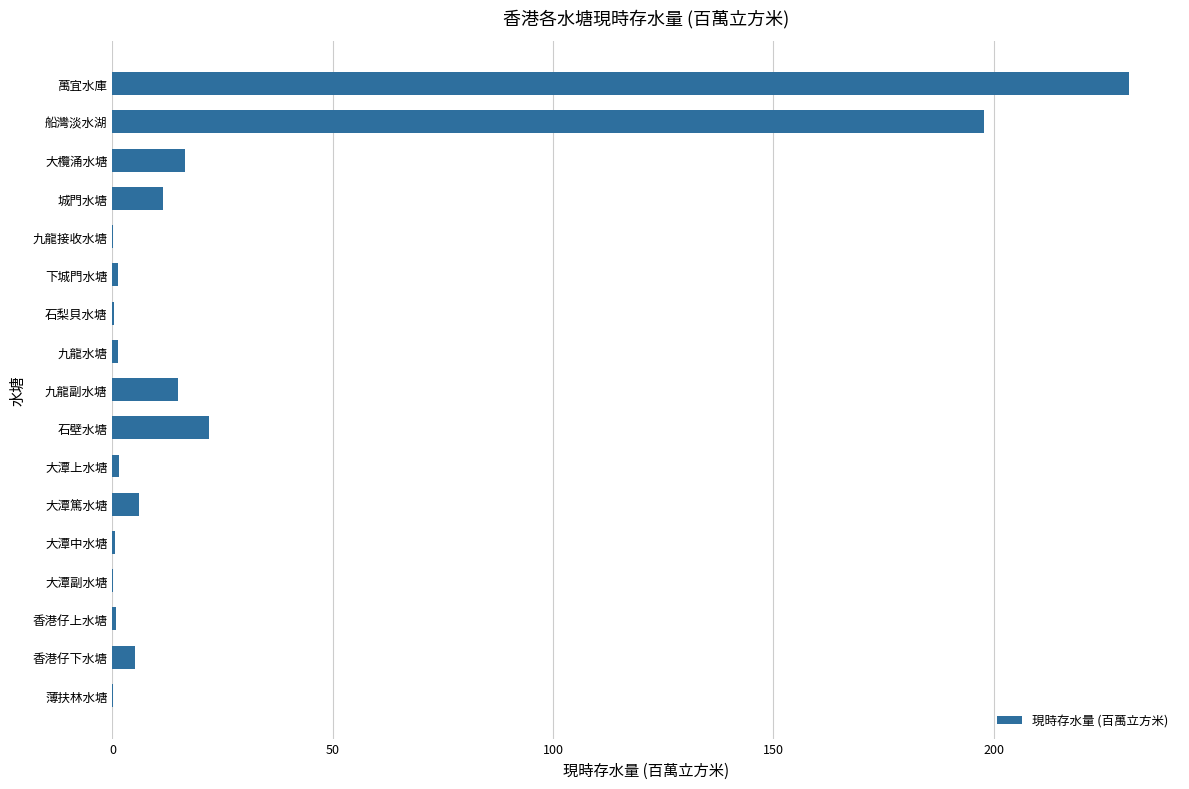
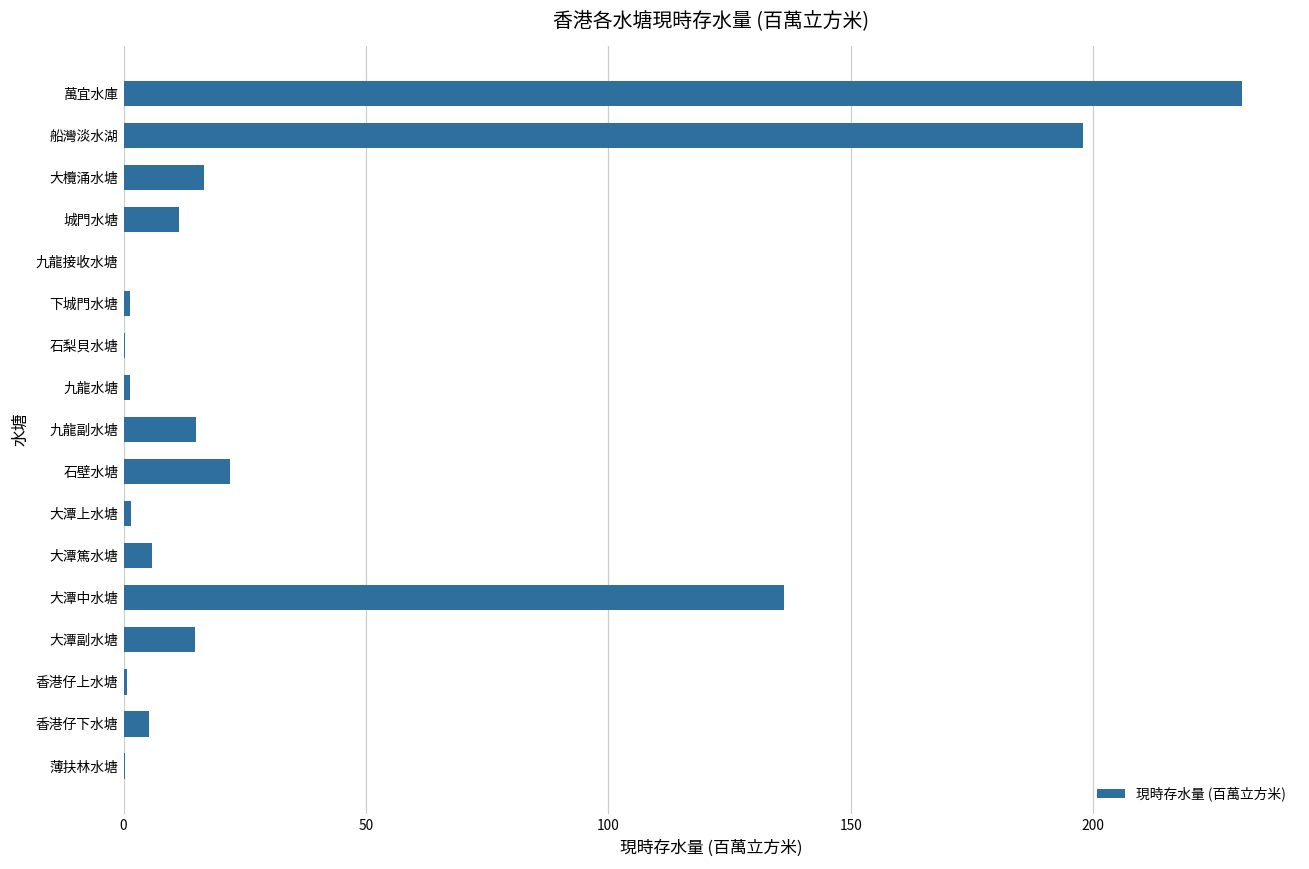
大潭中水塘: 1 -> 136
大潭副水塘: 0 -> 15
